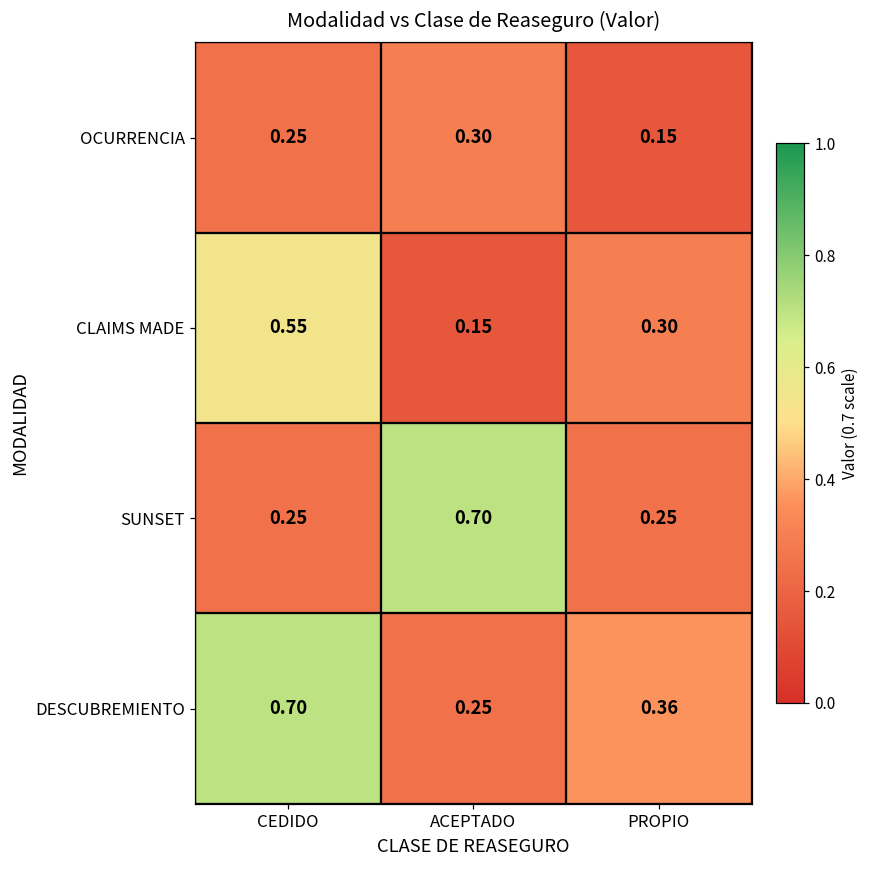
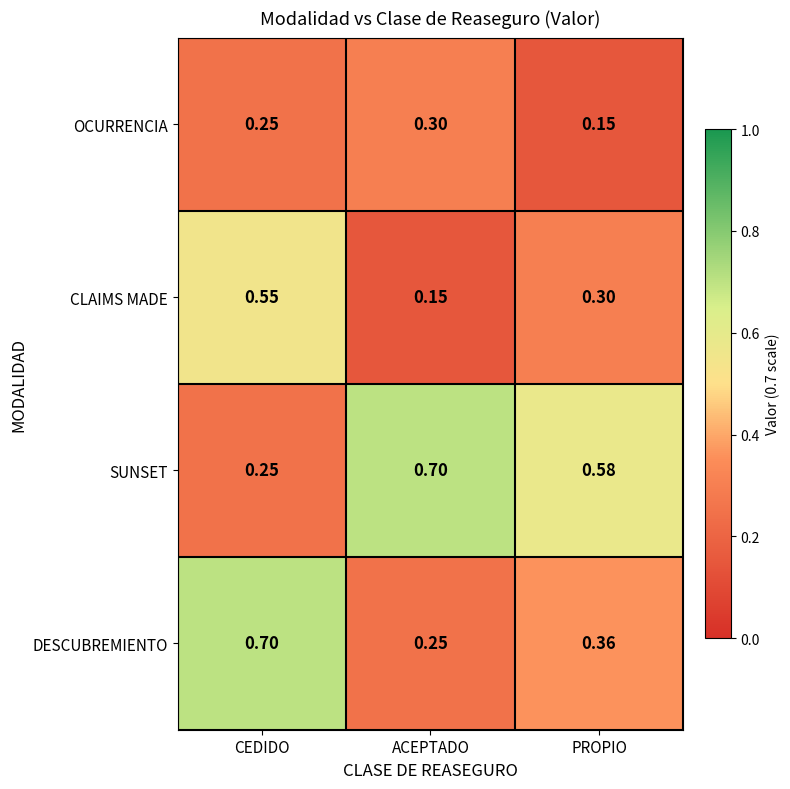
SUNSET, PROPIO: 0.25 -> 0.58
